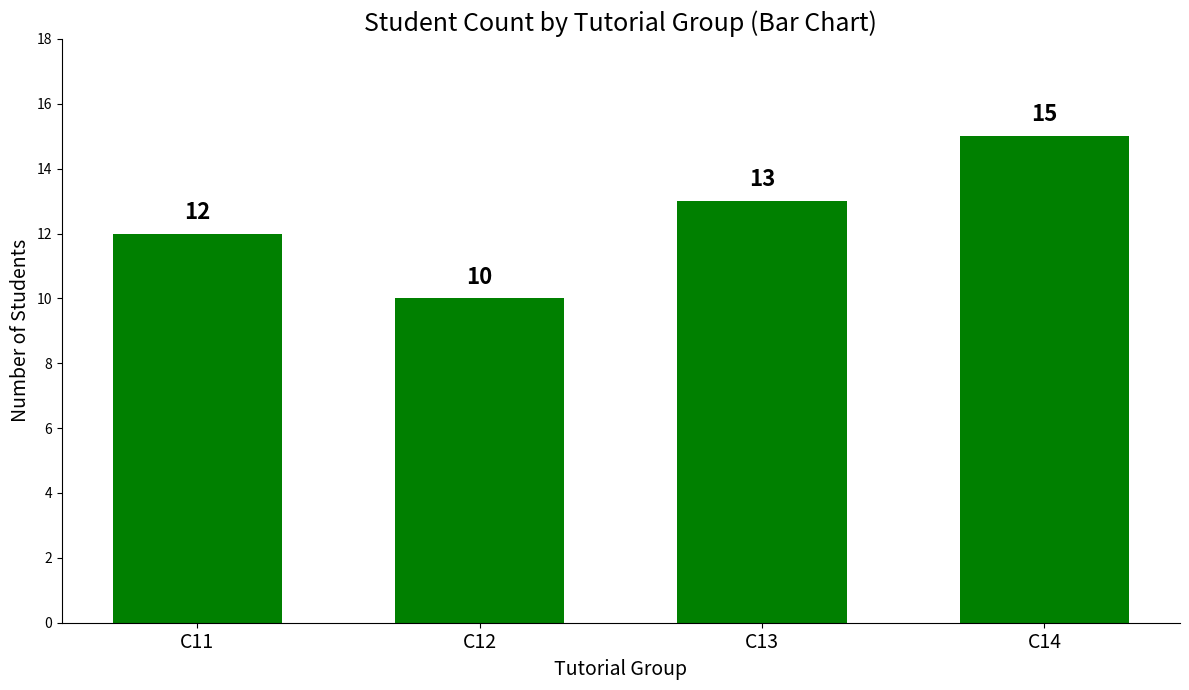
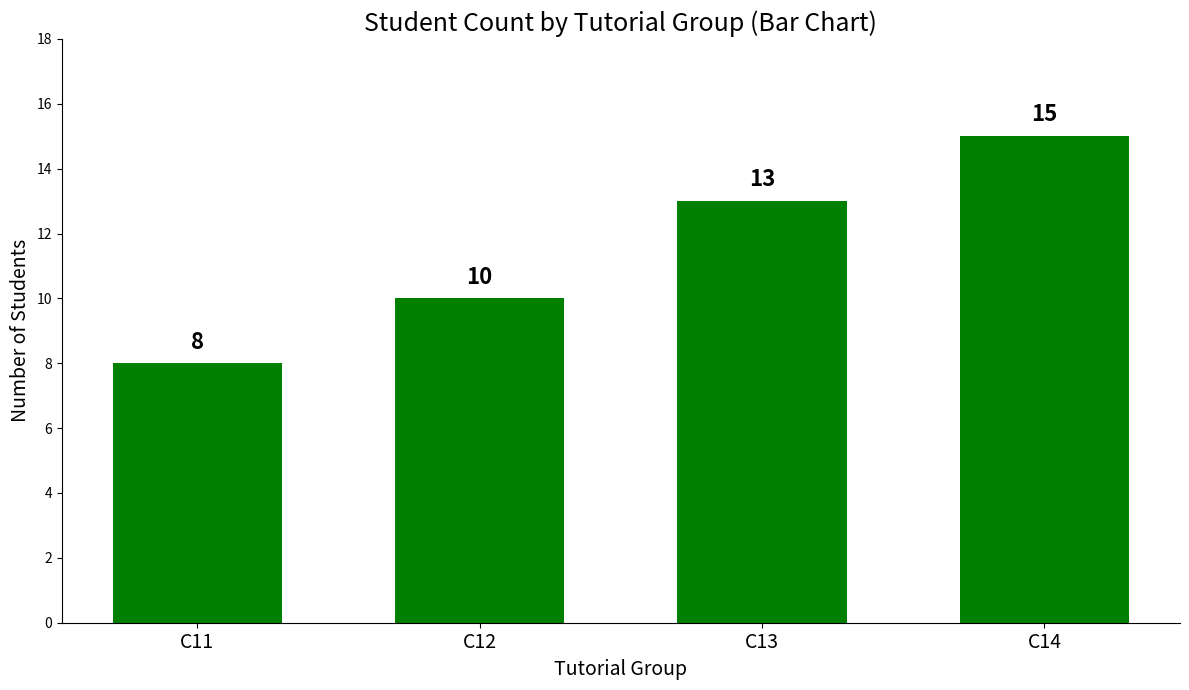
C11: 12 -> 8
